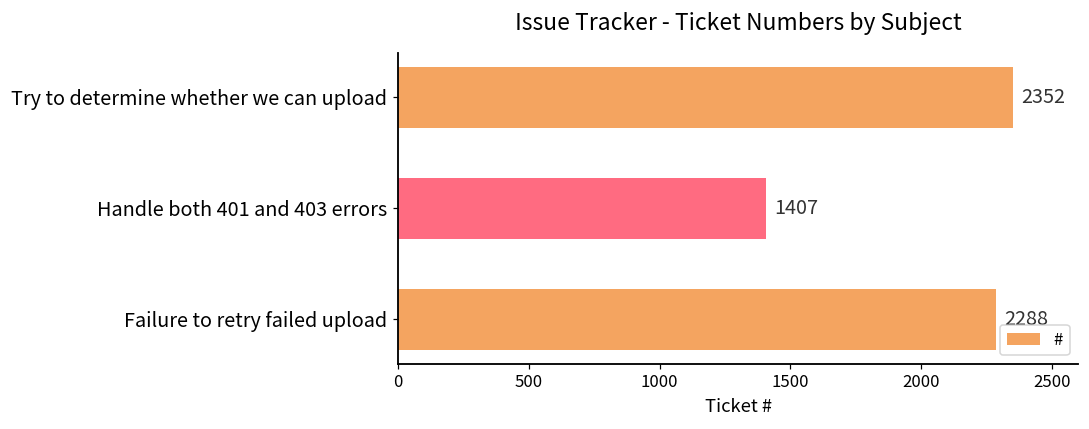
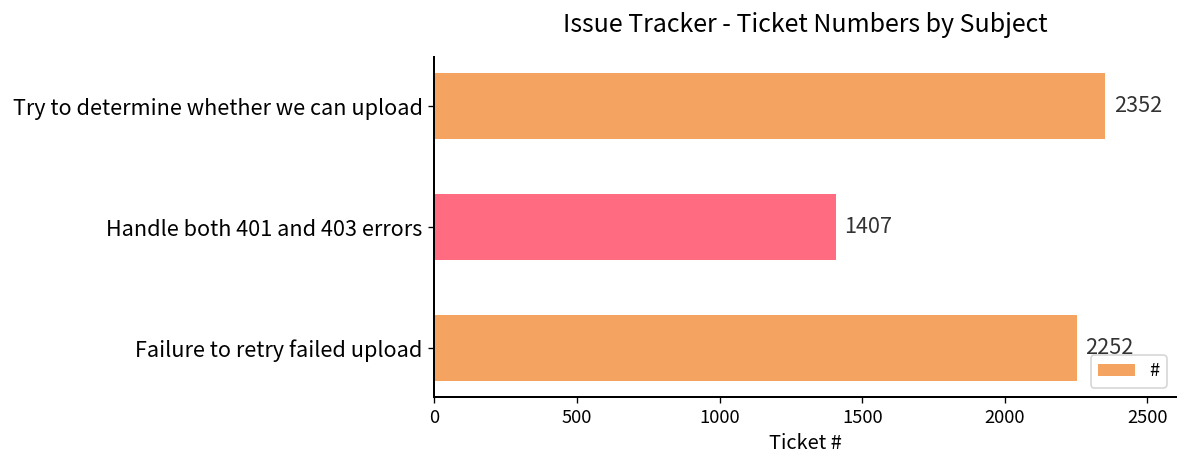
Failure to retry failed upload: 2288 -> 2252
